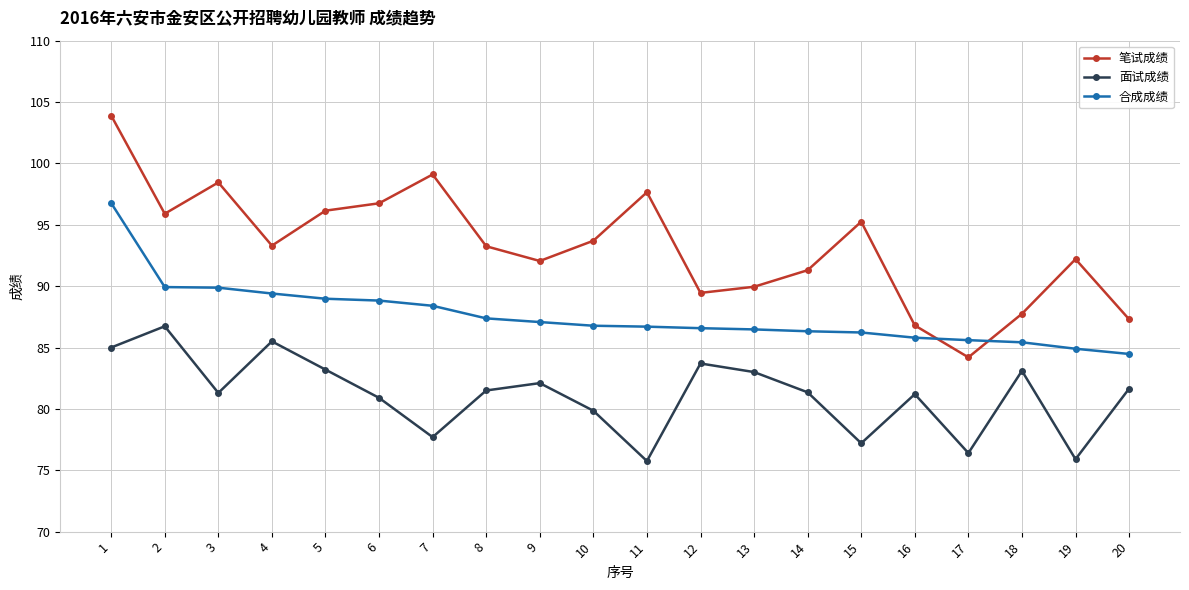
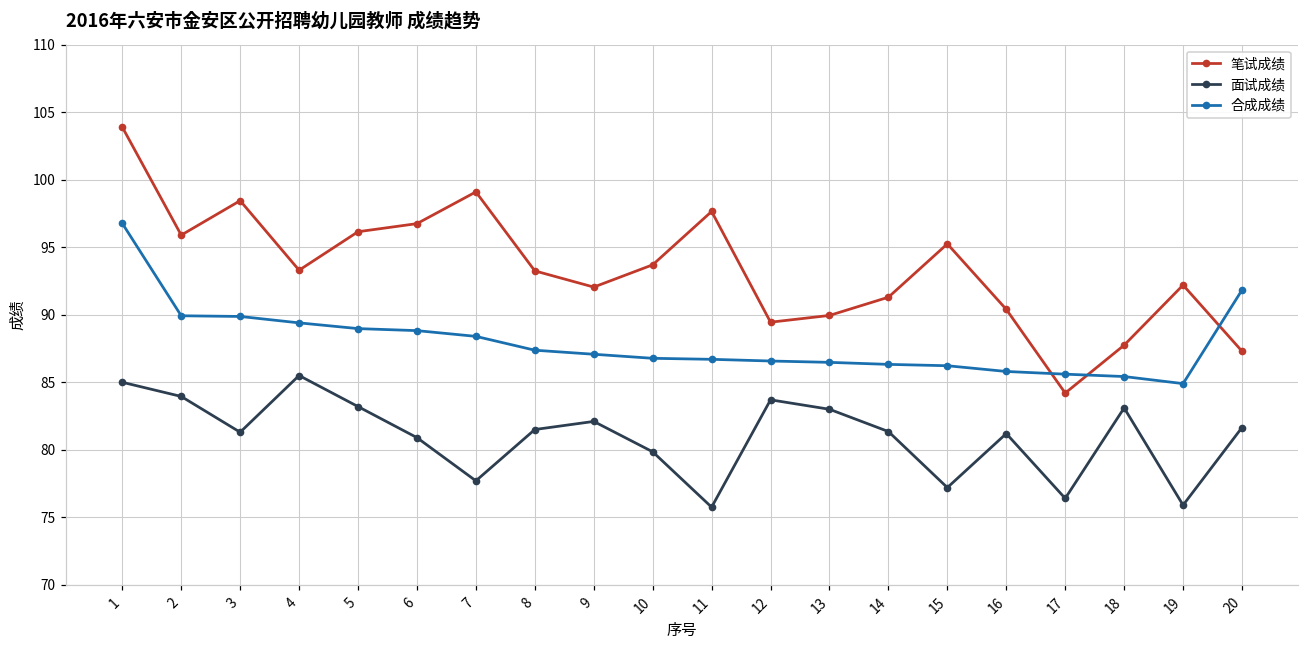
面试成绩, 2: 86.7 -> 84.0
笔试成绩, 16: 86.8 -> 90.4
合成成绩, 20: 84.5 -> 91.8
